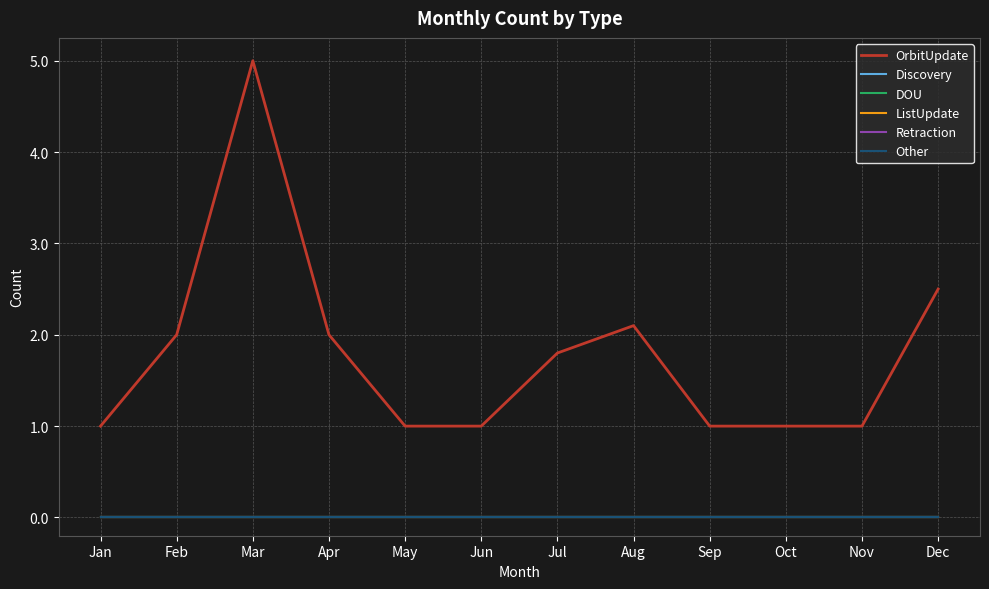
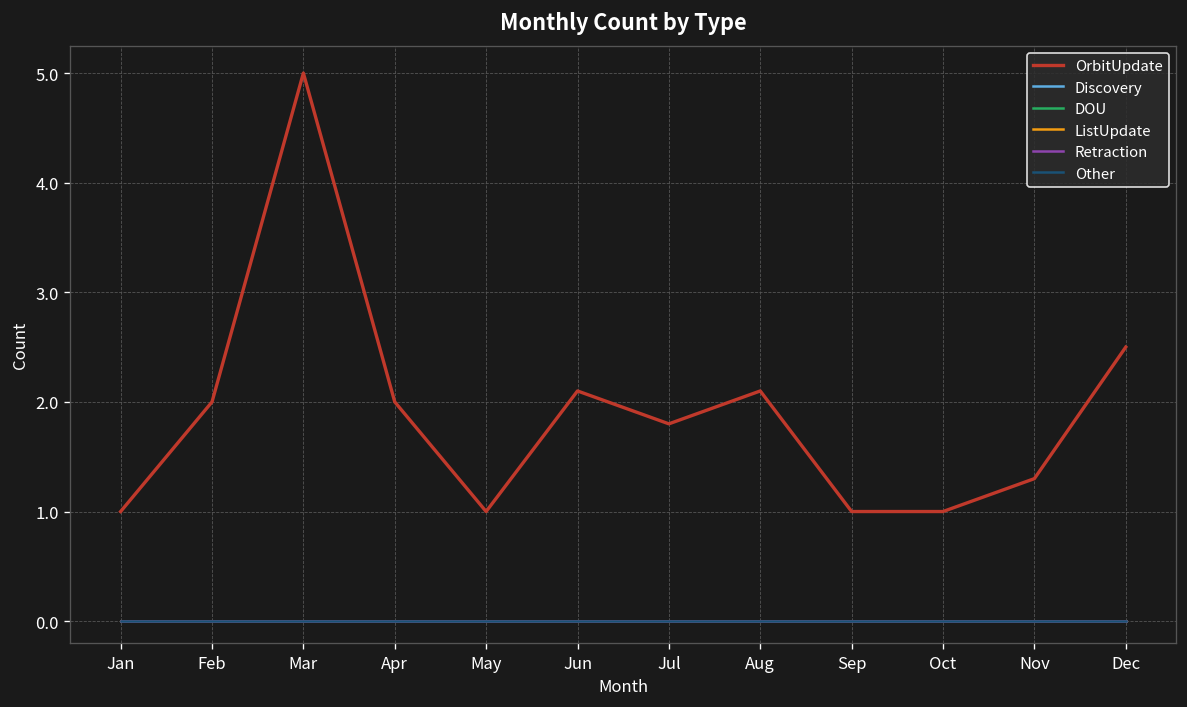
OrbitUpdate, Jun: 1.0 -> 2.1
OrbitUpdate, Nov: 1.0 -> 1.3
